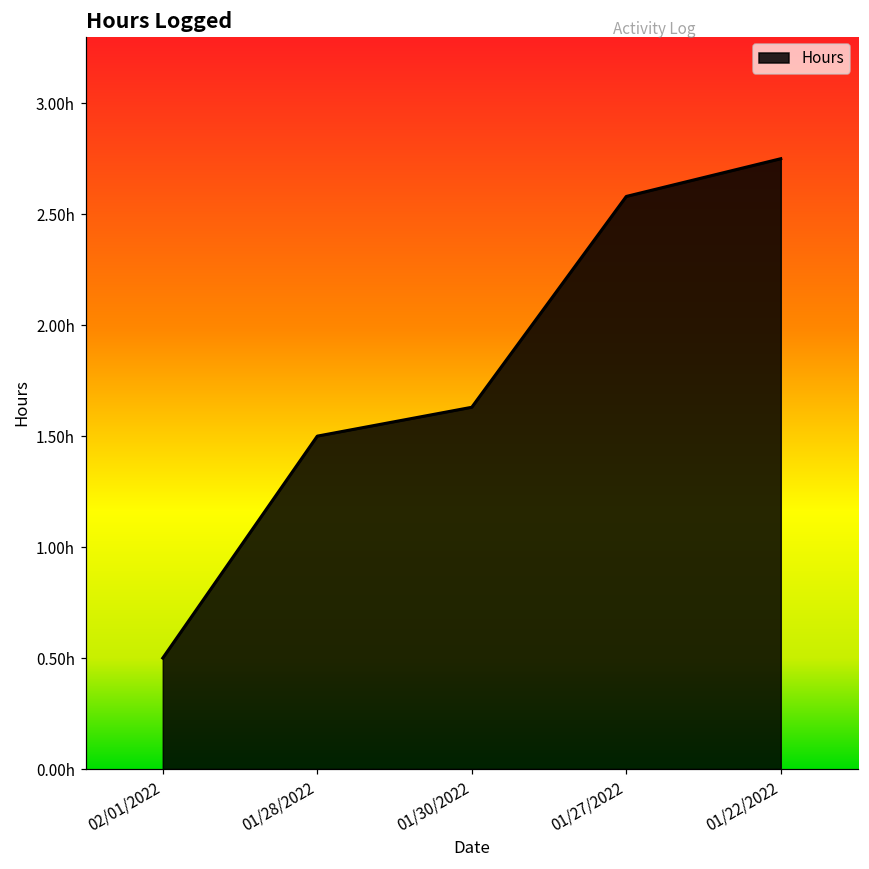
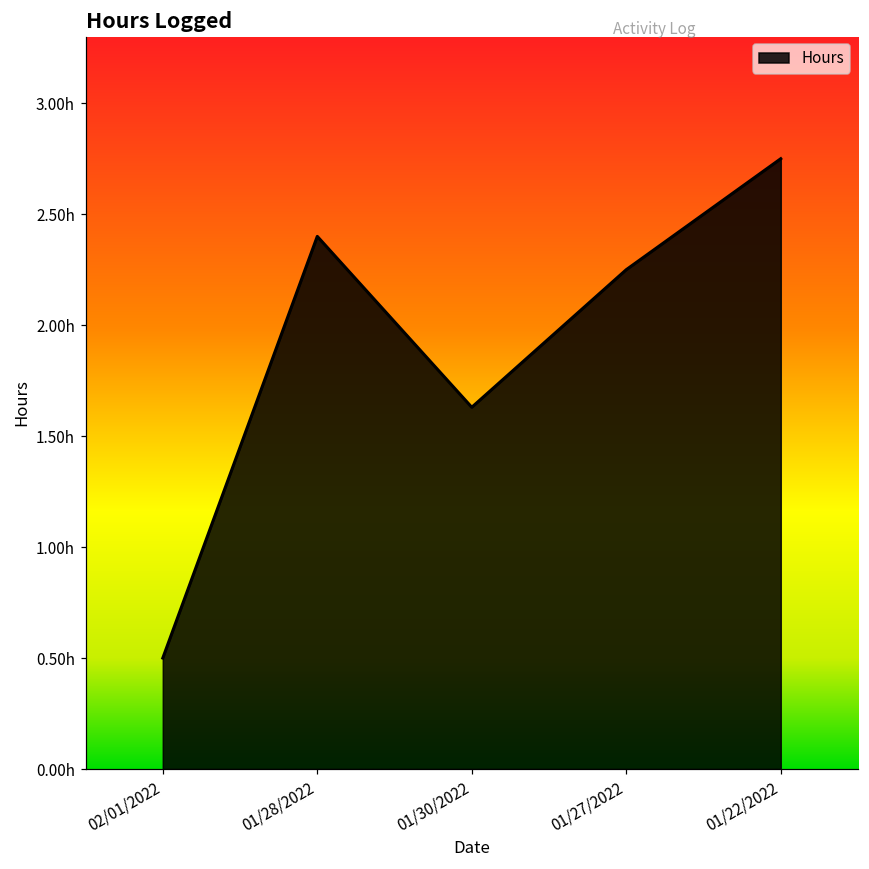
01/28/2022: 1.5h -> 2.4h
01/27/2022: 2.58h -> 2.25h
